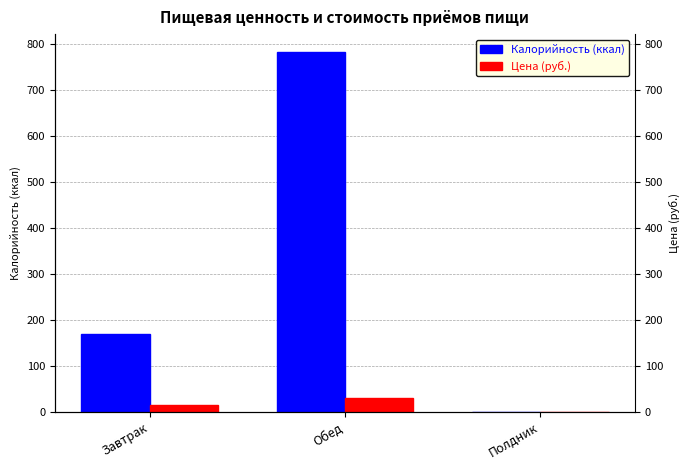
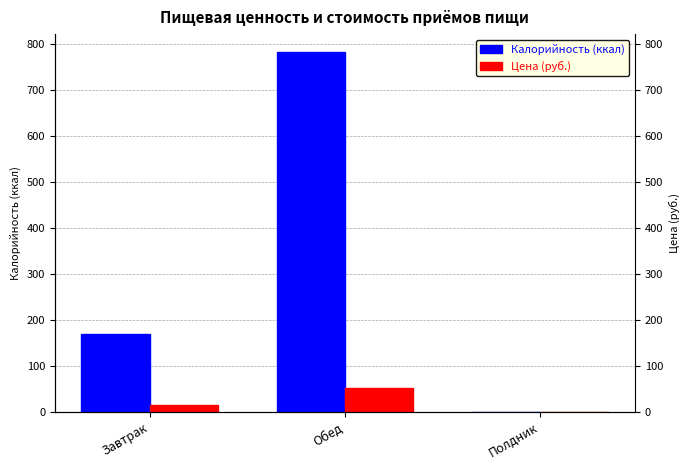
Цена (руб.), Обед: 30 -> 50
